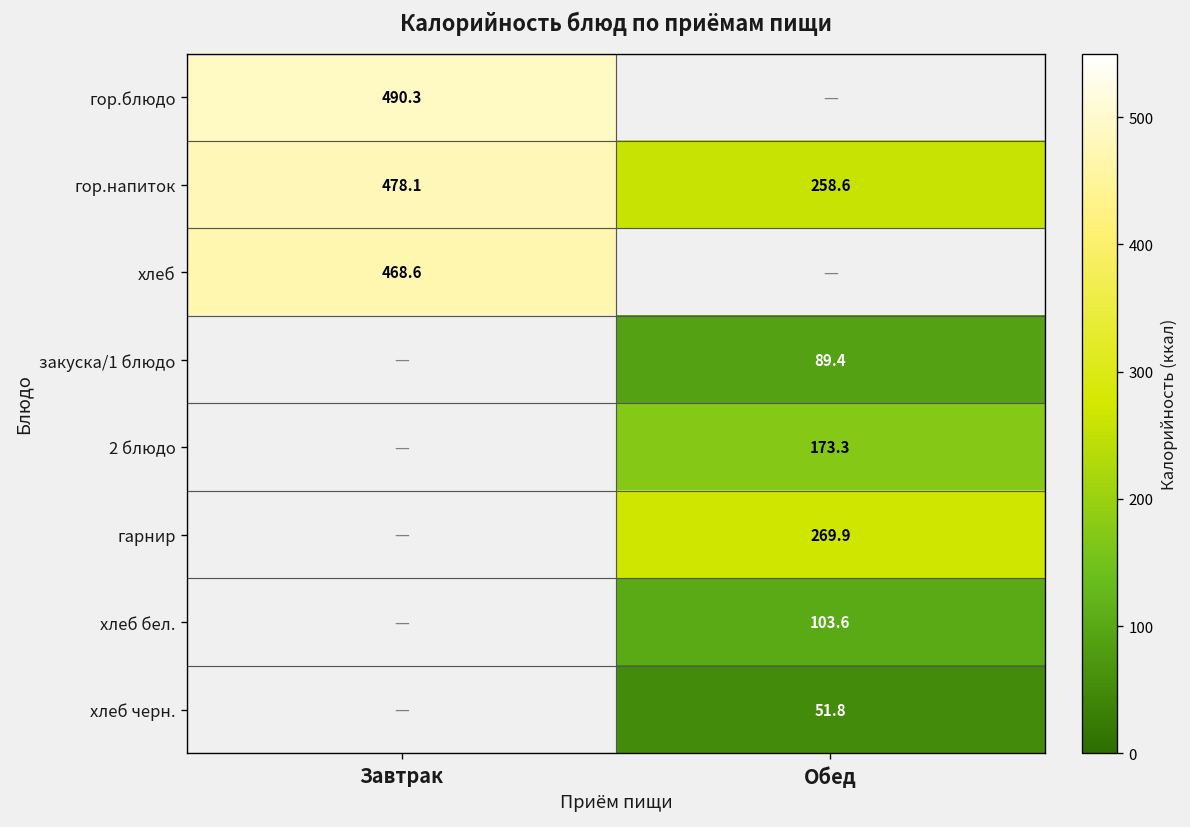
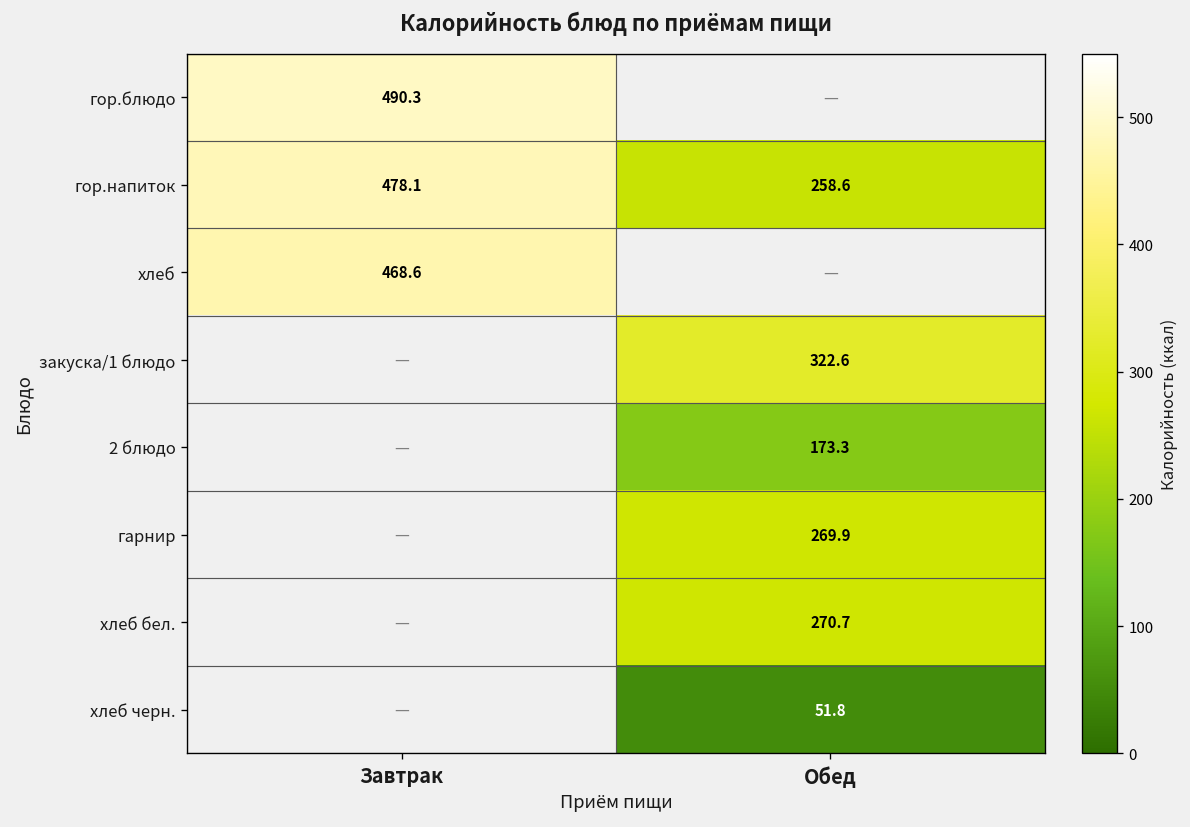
закуска/1 блюдо, Обед: 89.4 -> 322.6
хлеб бел., Обед: 103.6 -> 270.7
